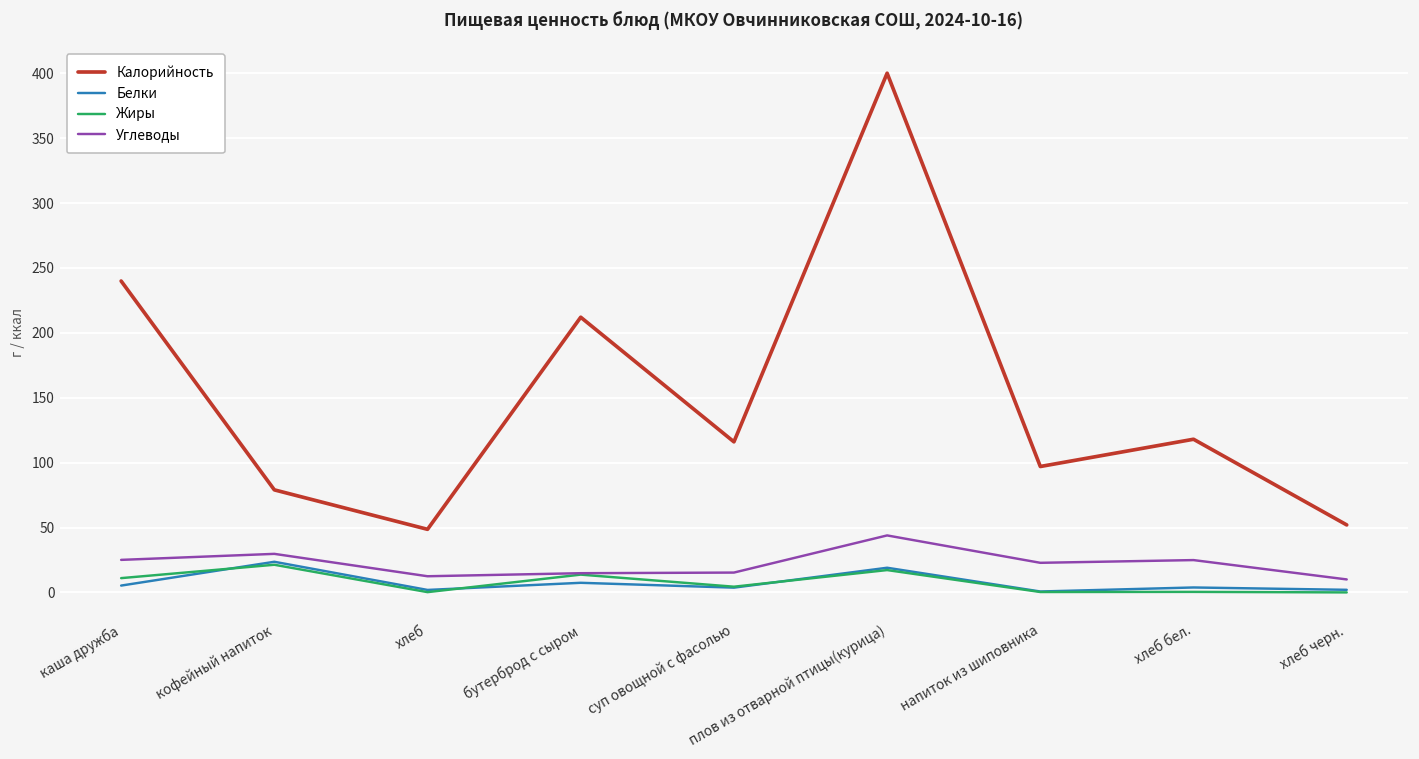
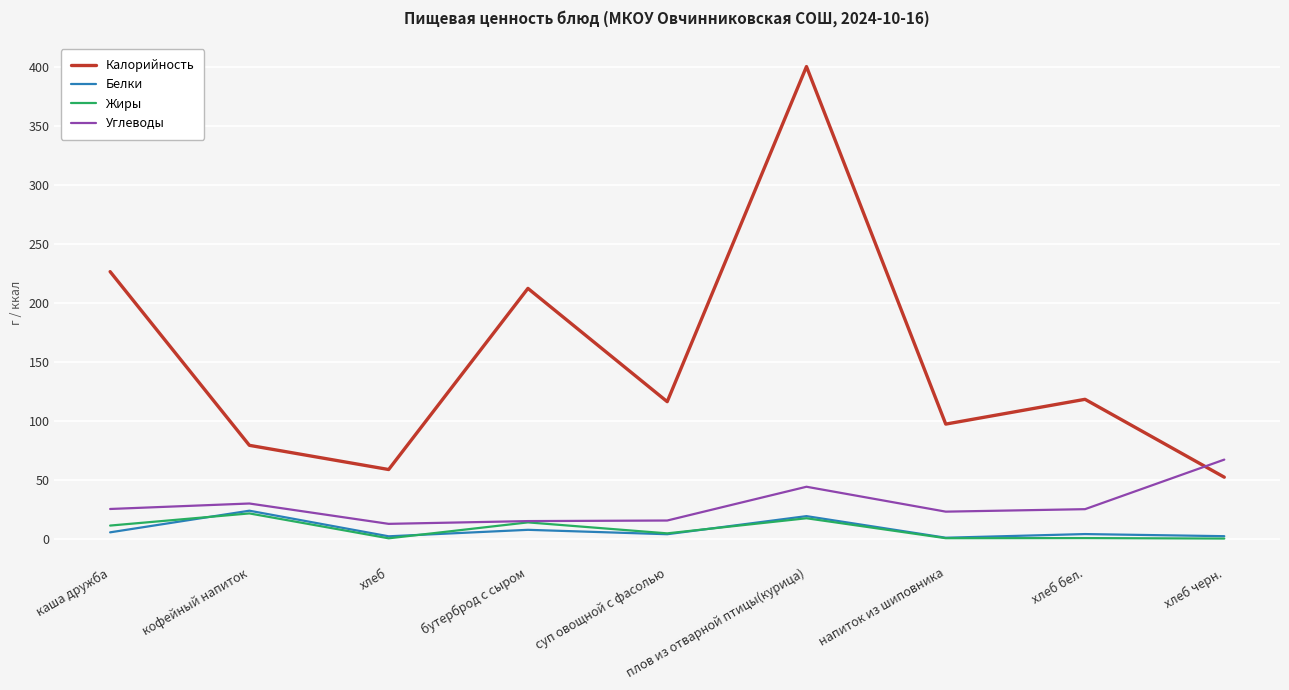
Калорийность, каша дружба: 240 -> 226
Калорийность, хлеб: 49 -> 59
Углеводы, хлеб черн.: 10 -> 67
